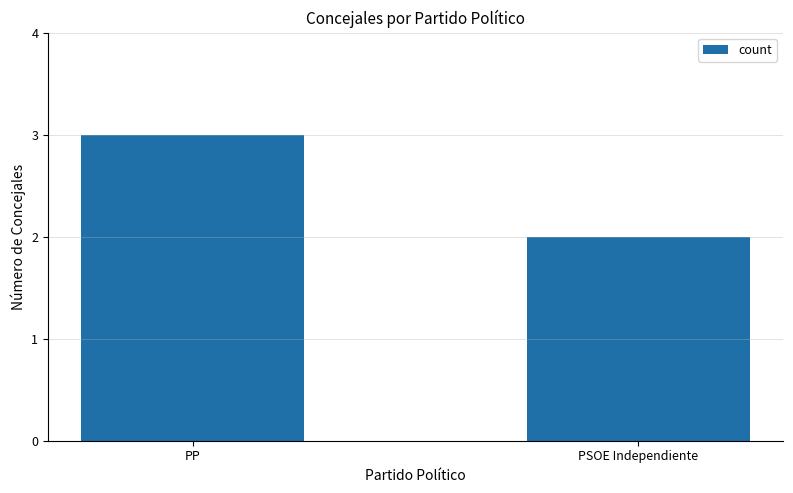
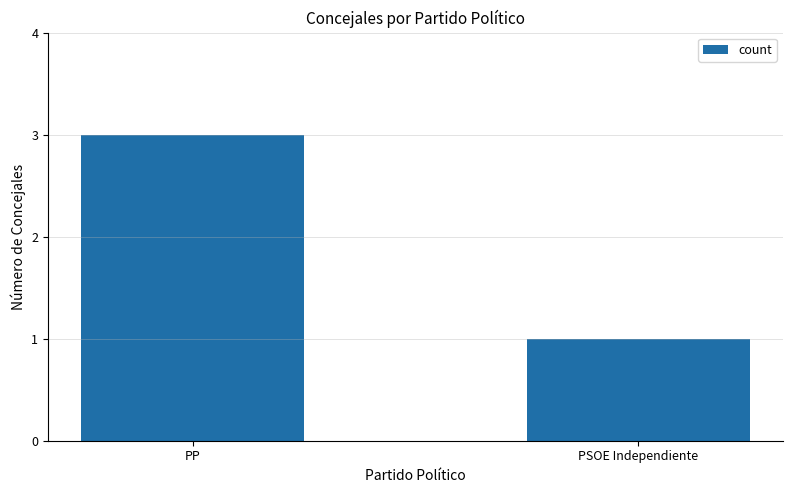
PSOE Independiente: 2 -> 1
